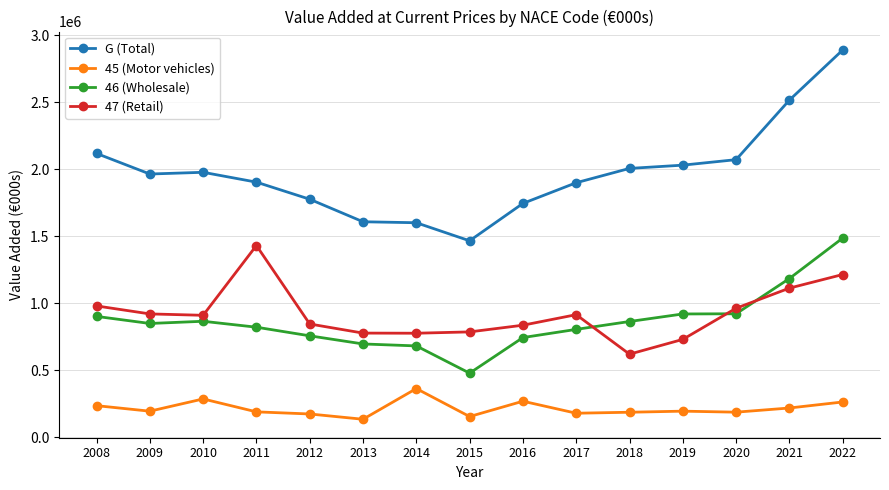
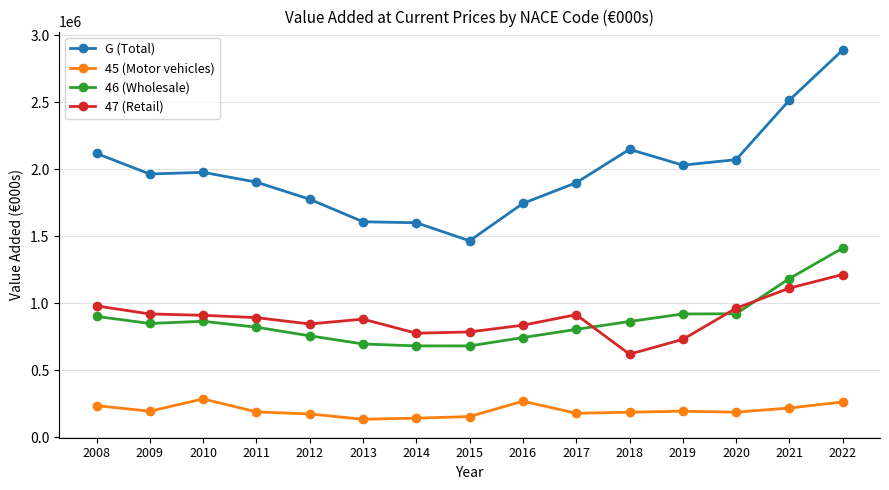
47 (Retail), 2011: 1430000 -> 890000
47 (Retail), 2013: 780000 -> 880000
45 (Motor vehicles), 2014: 360000 -> 140000
46 (Wholesale), 2015: 480000 -> 680000
G (Total), 2018: 2010000 -> 2150000
46 (Wholesale), 2022: 1490000 -> 1410000
